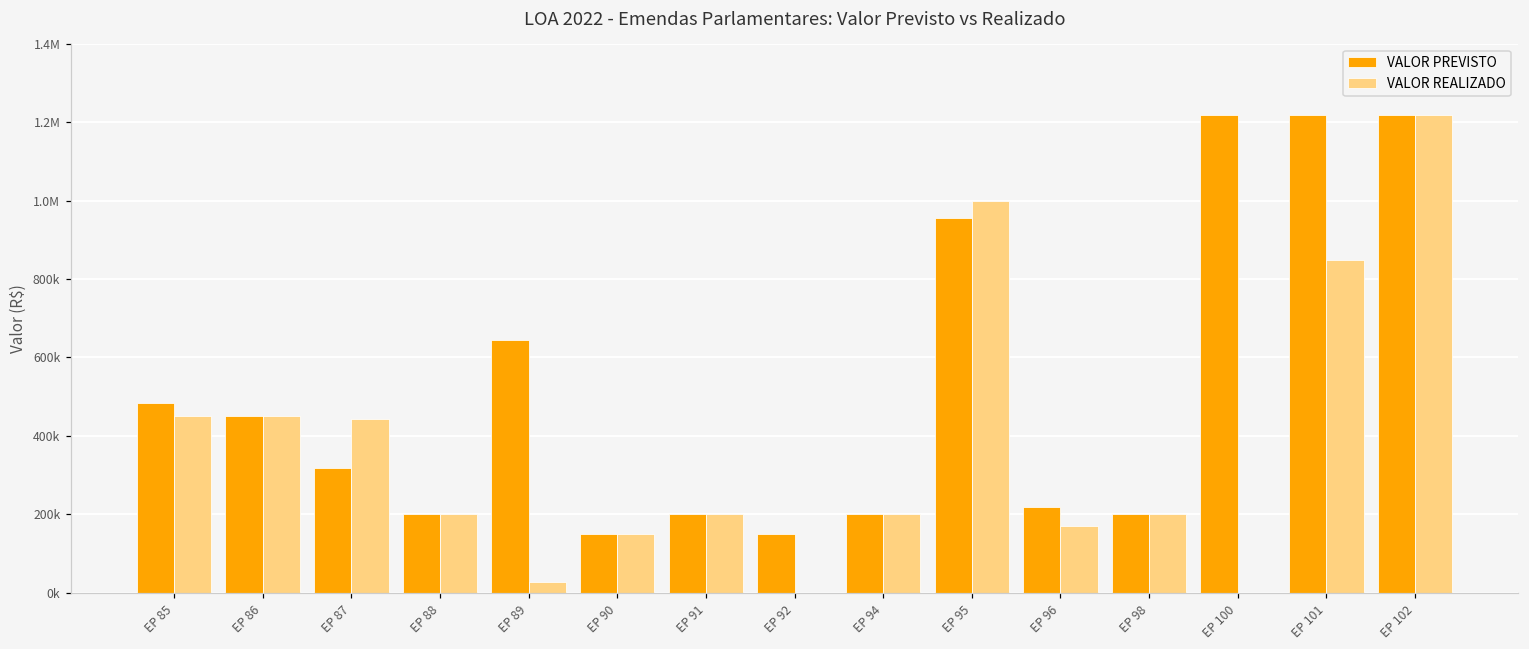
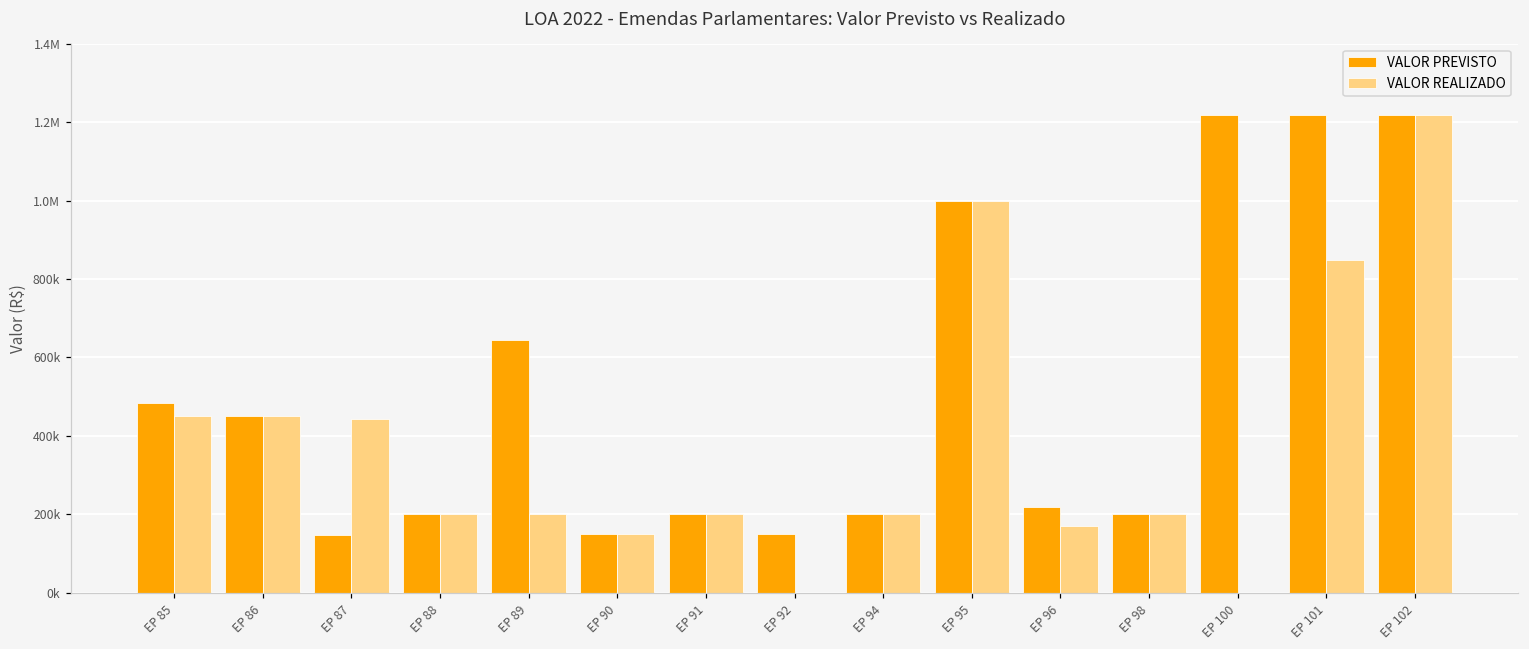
VALOR PREVISTO, EP 87: 320000 -> 150000
VALOR REALIZADO, EP 89: 30000 -> 200000
VALOR PREVISTO, EP 95: 960000 -> 1000000
